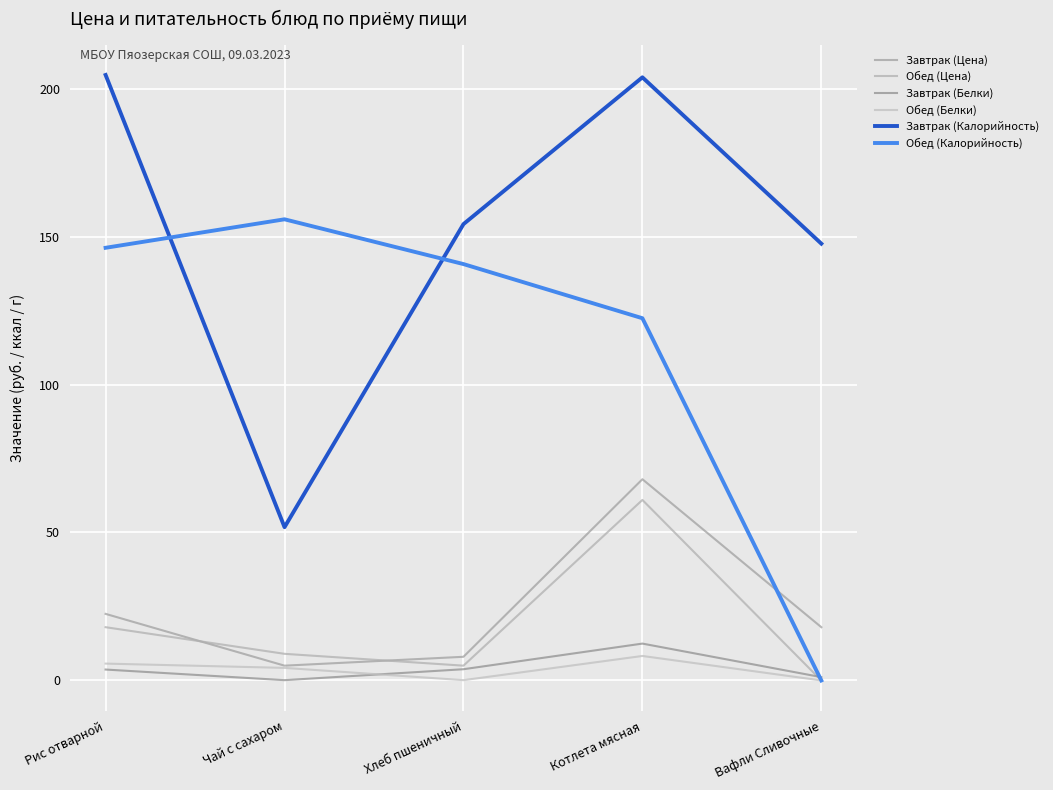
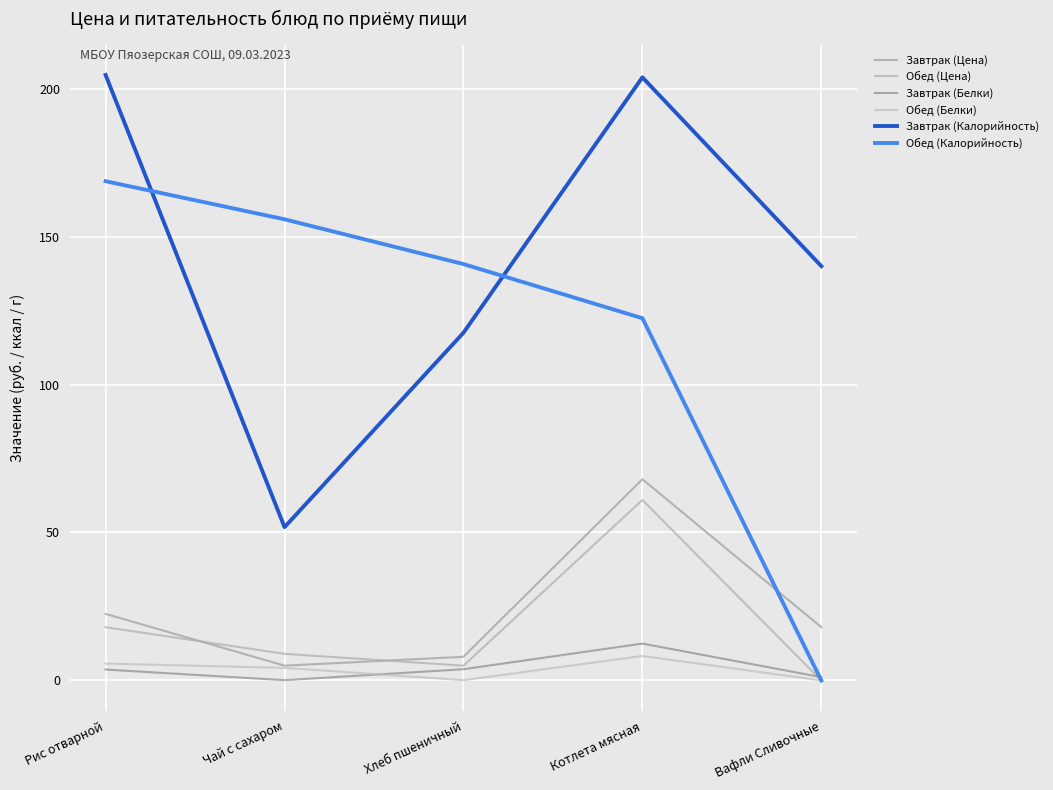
Обед (Калорийность), Рис отварной: 146 -> 169
Завтрак (Калорийность), Хлеб пшеничный: 154 -> 118
Завтрак (Калорийность), Вафли Сливочные: 148 -> 140
